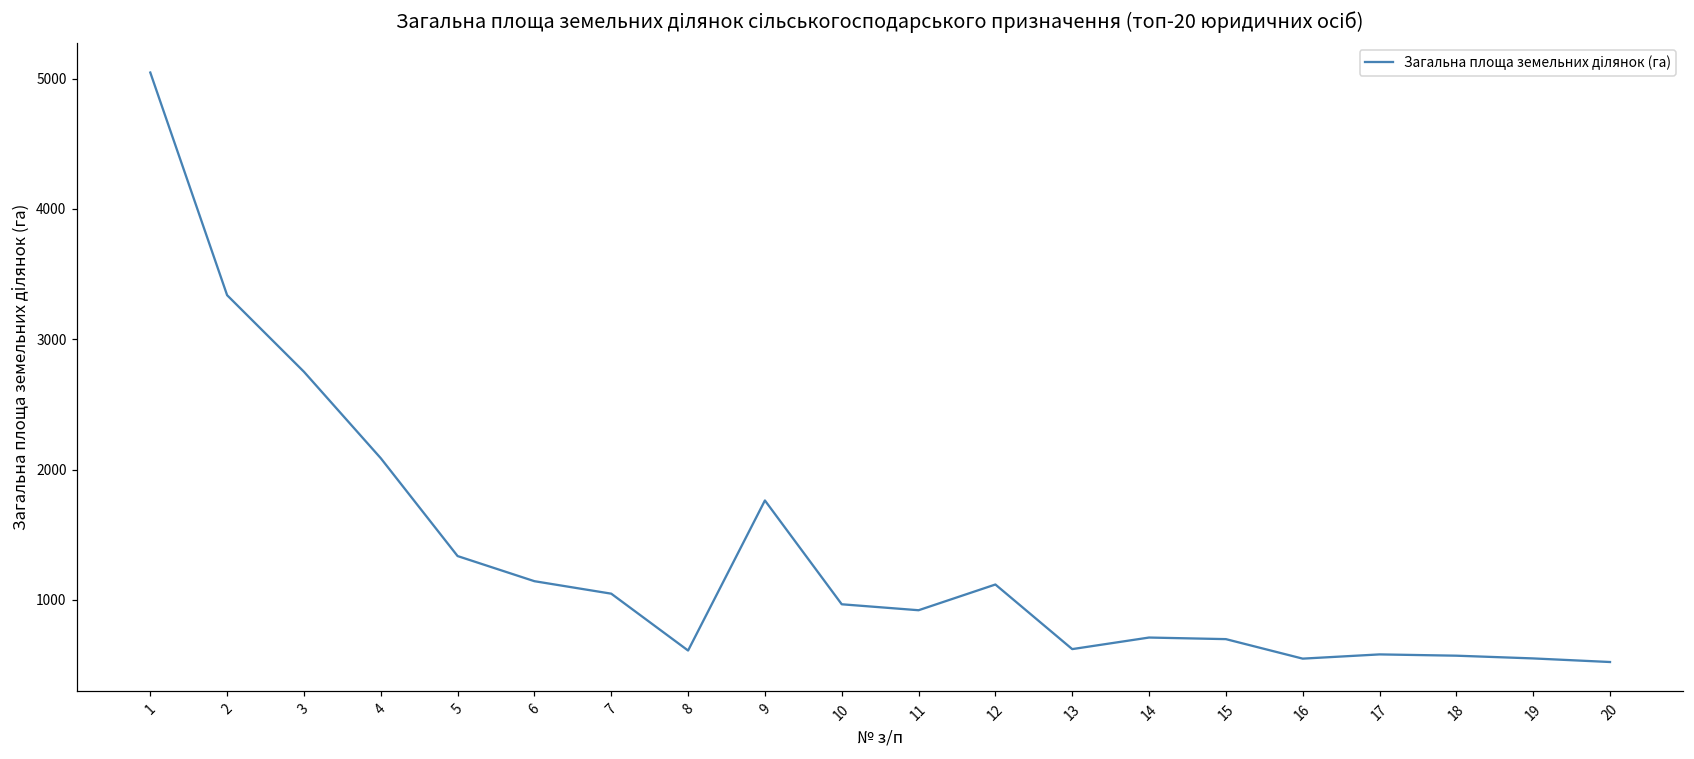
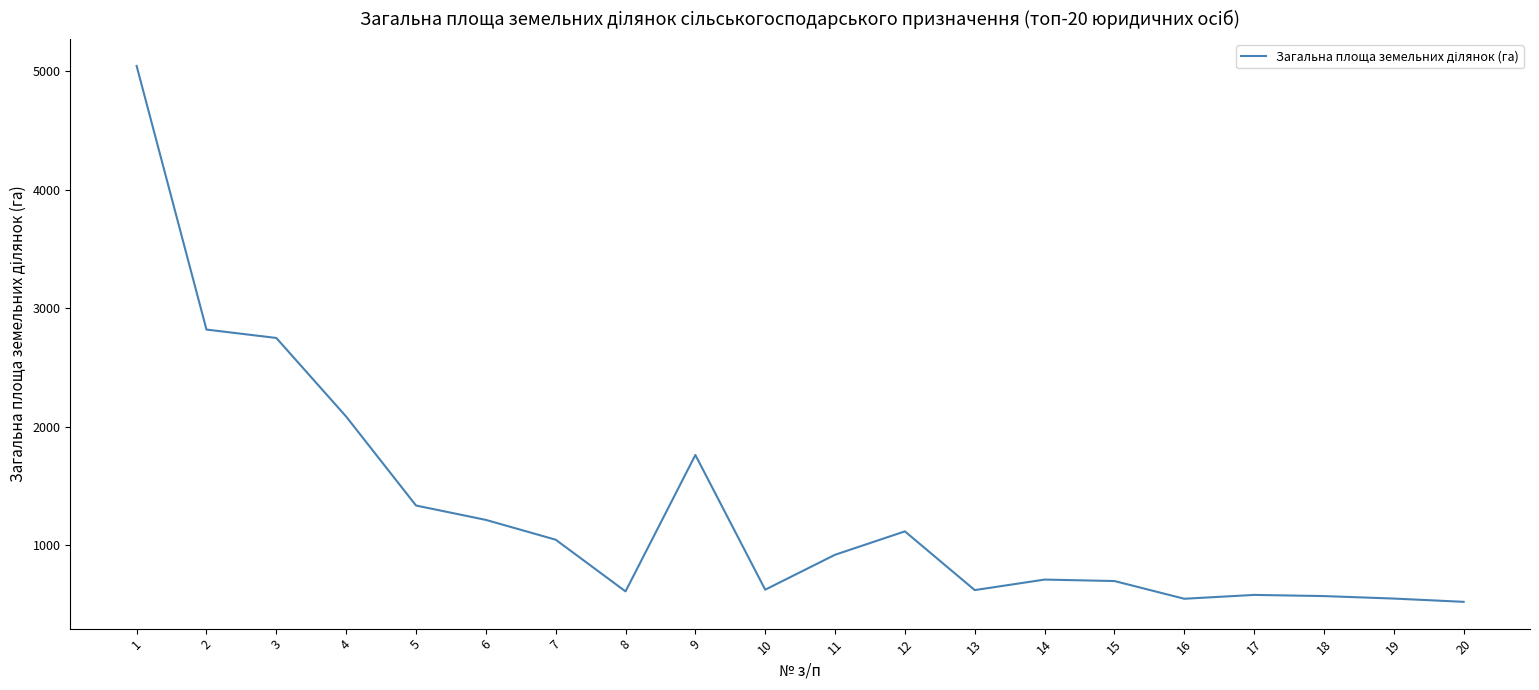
2: 3340 -> 2820
6: 1140 -> 1220
10: 970 -> 630
